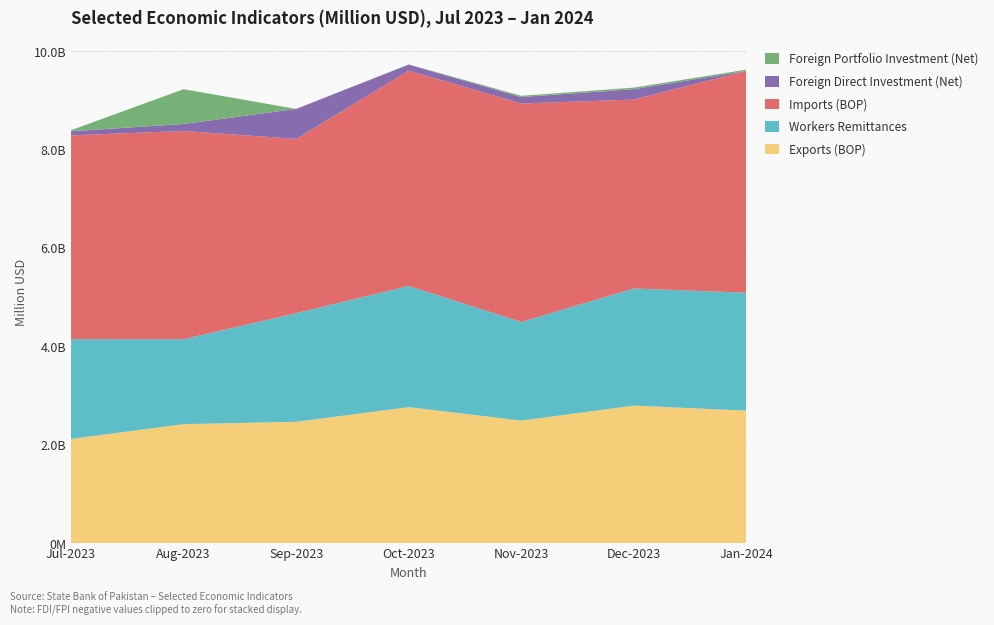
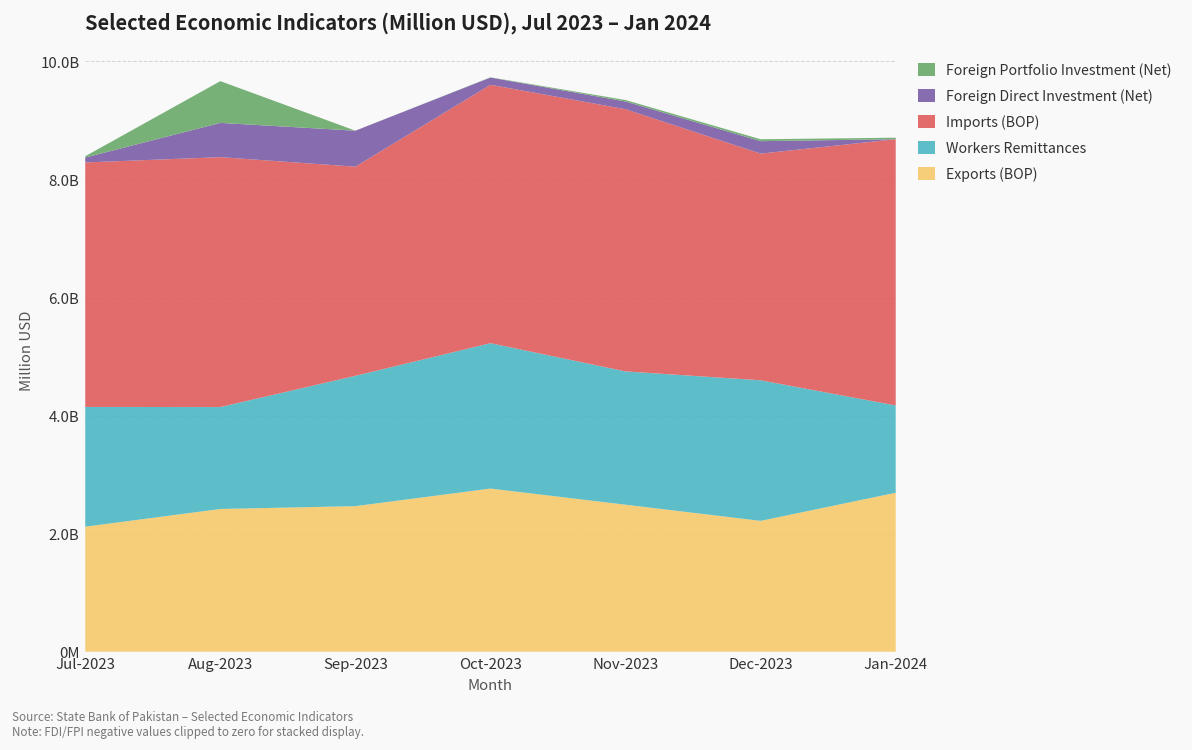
Foreign Direct Investment (Net), Aug-2023: 100000000 -> 600000000
Workers Remittances, Nov-2023: 2000000000 -> 2300000000
Exports (BOP), Dec-2023: 2800000000 -> 2200000000
Workers Remittances, Jan-2024: 2400000000 -> 1500000000
